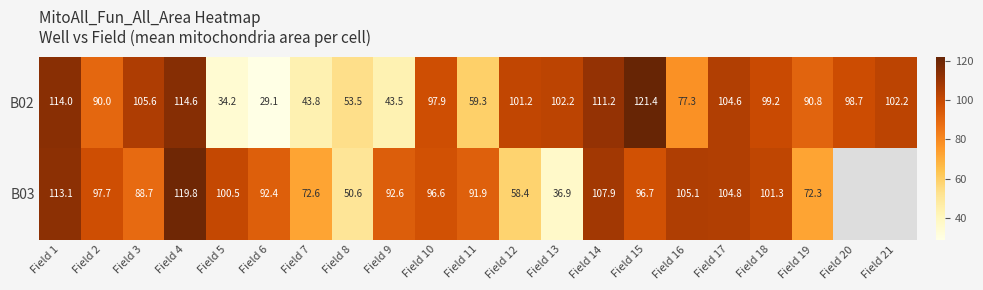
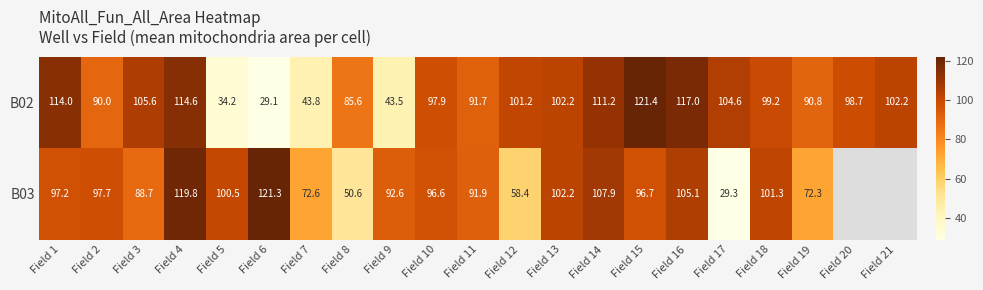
B02, Field 8: 53.5 -> 85.6
B02, Field 11: 59.3 -> 91.7
B02, Field 16: 77.3 -> 117.0
B03, Field 1: 113.1 -> 97.2
B03, Field 6: 92.4 -> 121.3
B03, Field 13: 36.9 -> 102.2
B03, Field 17: 104.8 -> 29.3
